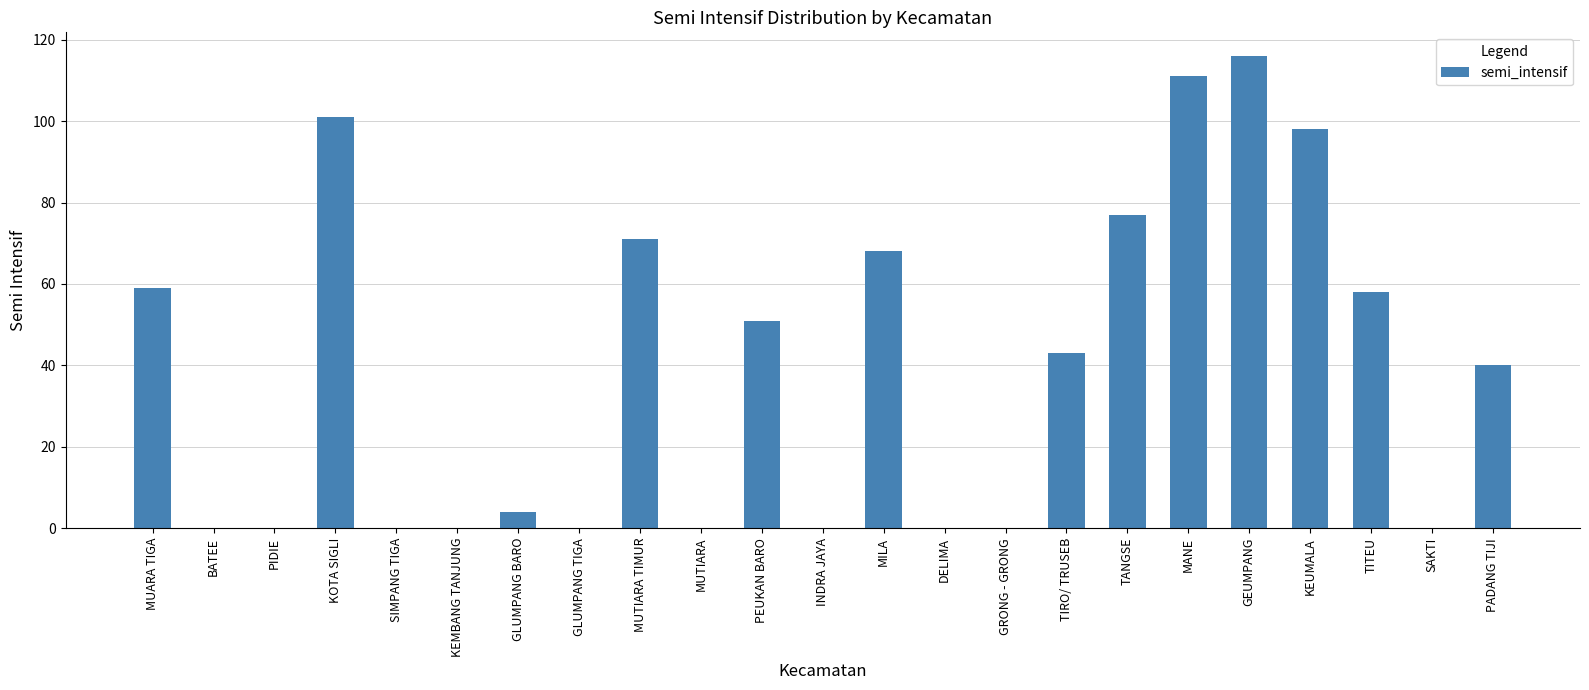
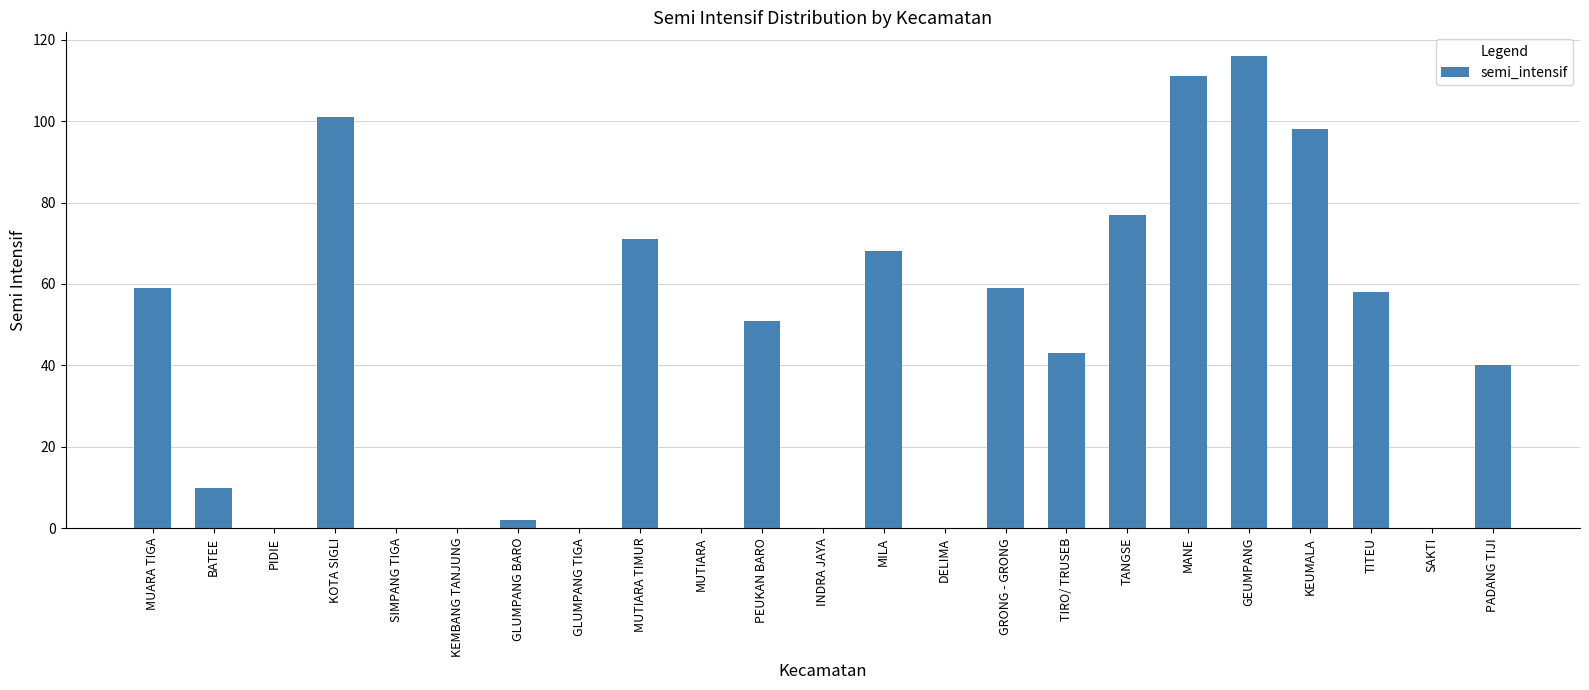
BATEE: 0 -> 10
GLUMPANG BARO: 4 -> 2
GRONG - GRONG: 0 -> 59
